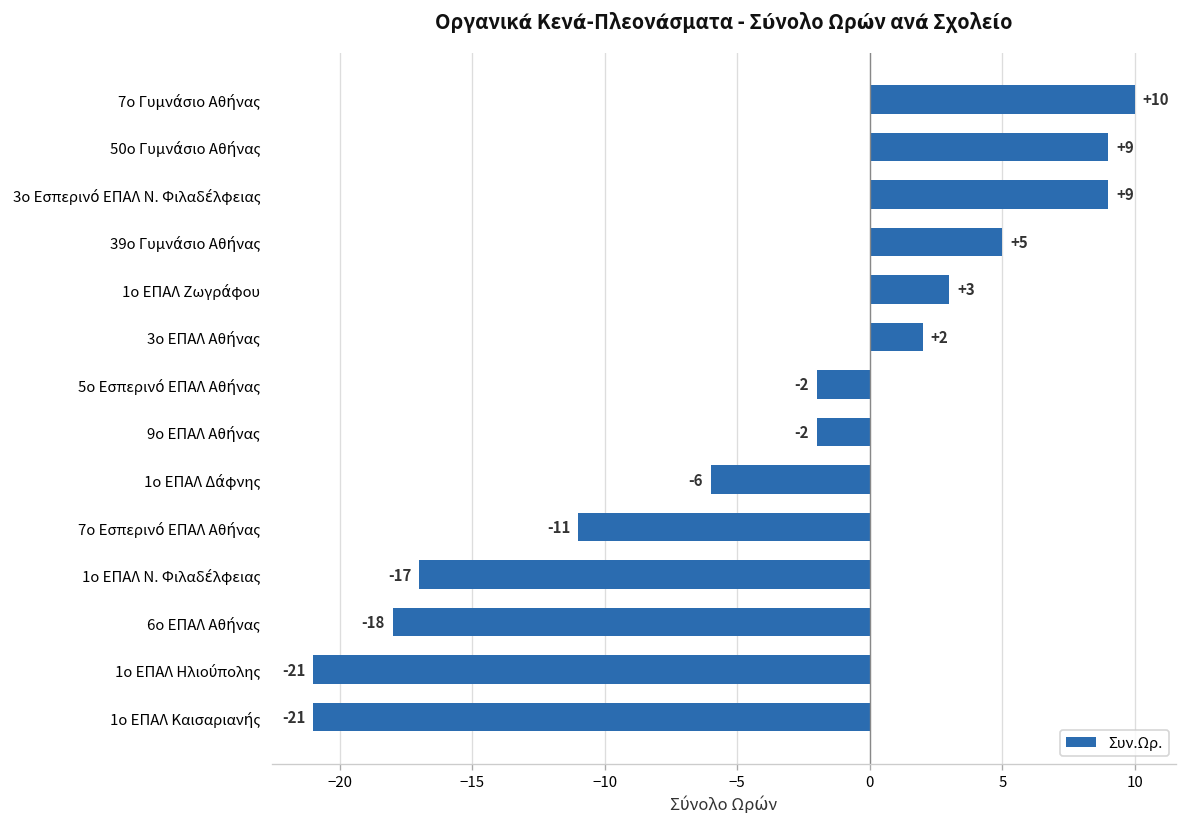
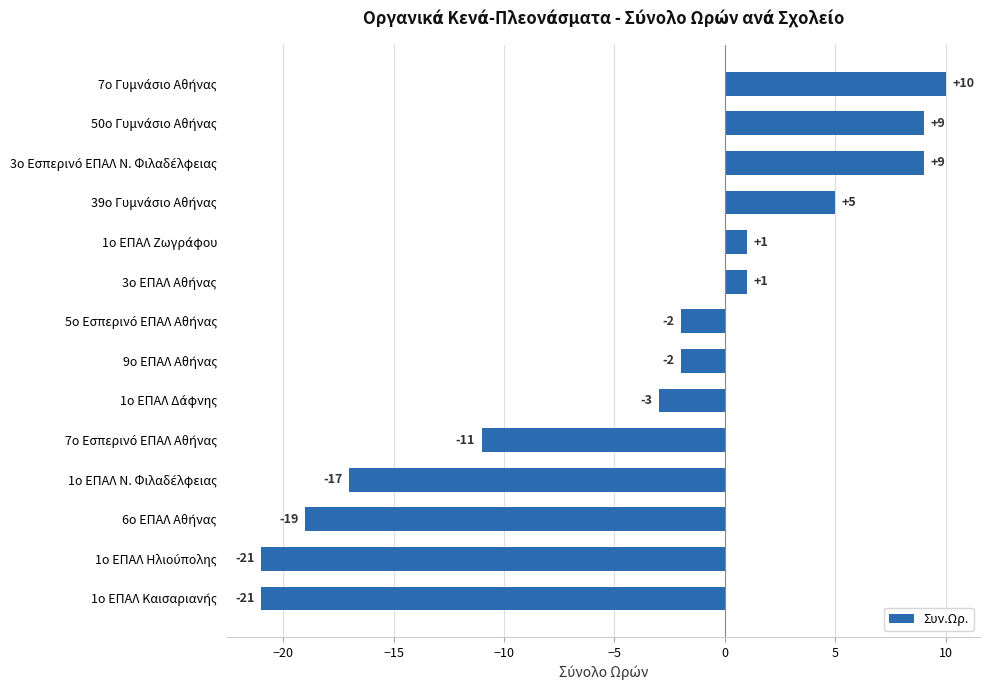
1ο ΕΠΑΛ Ζωγράφου: +3 -> +1
3ο ΕΠΑΛ Αθήνας: +2 -> +1
1ο ΕΠΑΛ Δάφνης: -6 -> -3
6ο ΕΠΑΛ Αθήνας: -18 -> -19
